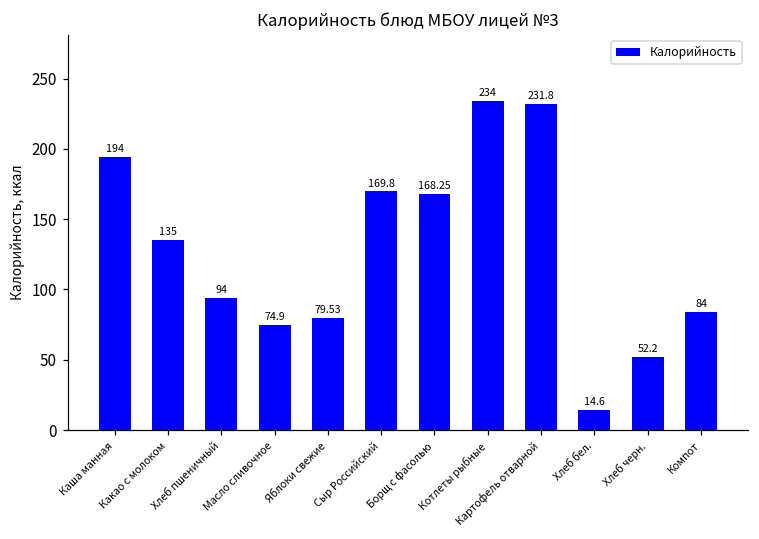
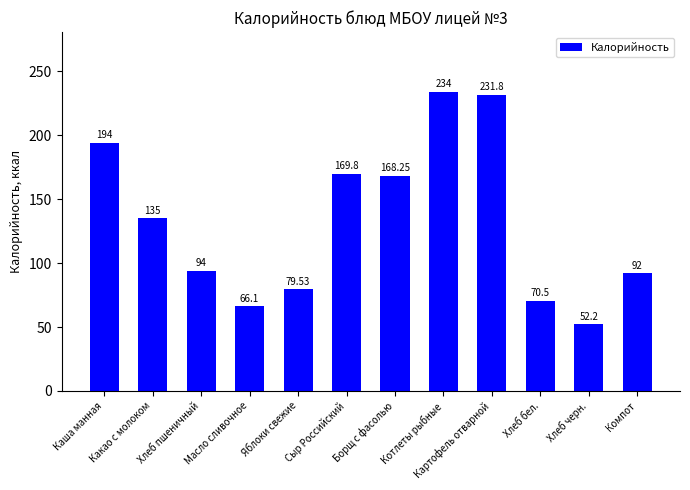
Масло сливочное: 74.9 -> 66.1
Хлеб бел.: 14.6 -> 70.5
Компот: 84 -> 92
